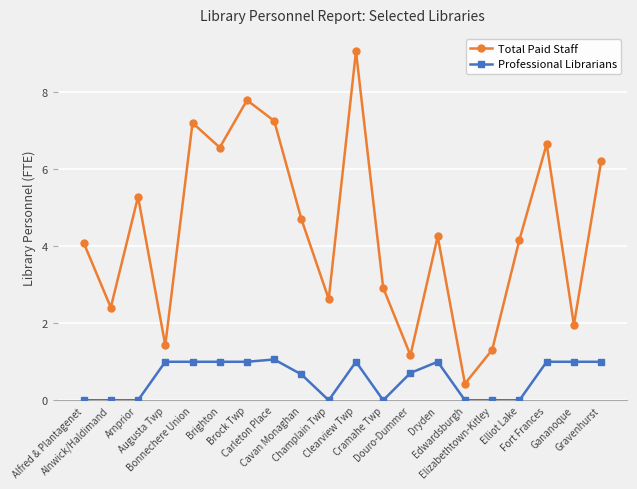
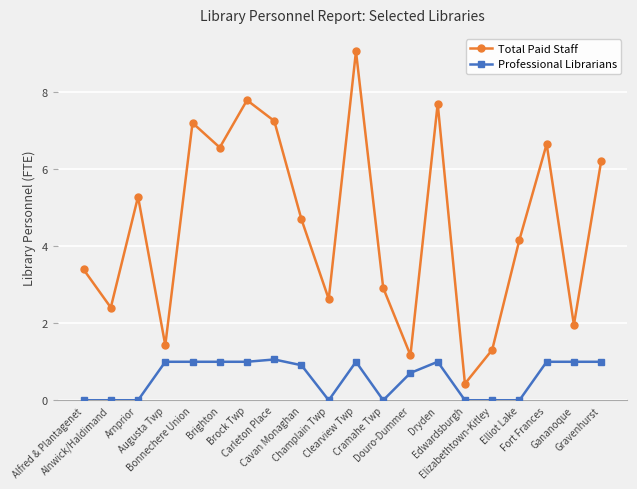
Total Paid Staff, Alfred & Plantagenet: 4.1 -> 3.4
Professional Librarians, Cavan Monaghan: 0.7 -> 0.9
Total Paid Staff, Dryden: 4.3 -> 7.7
